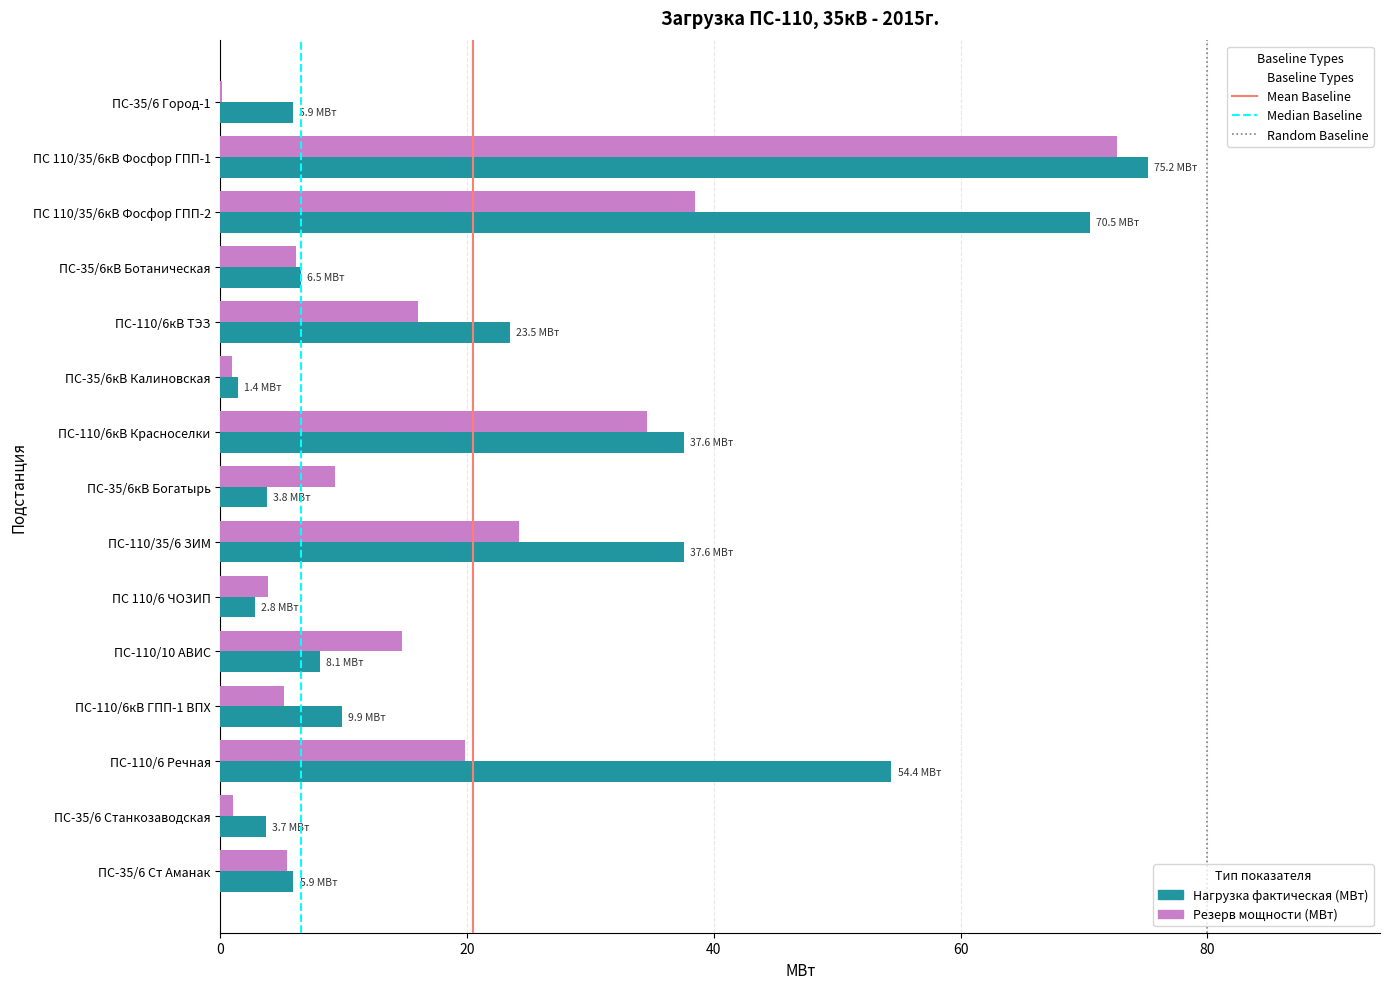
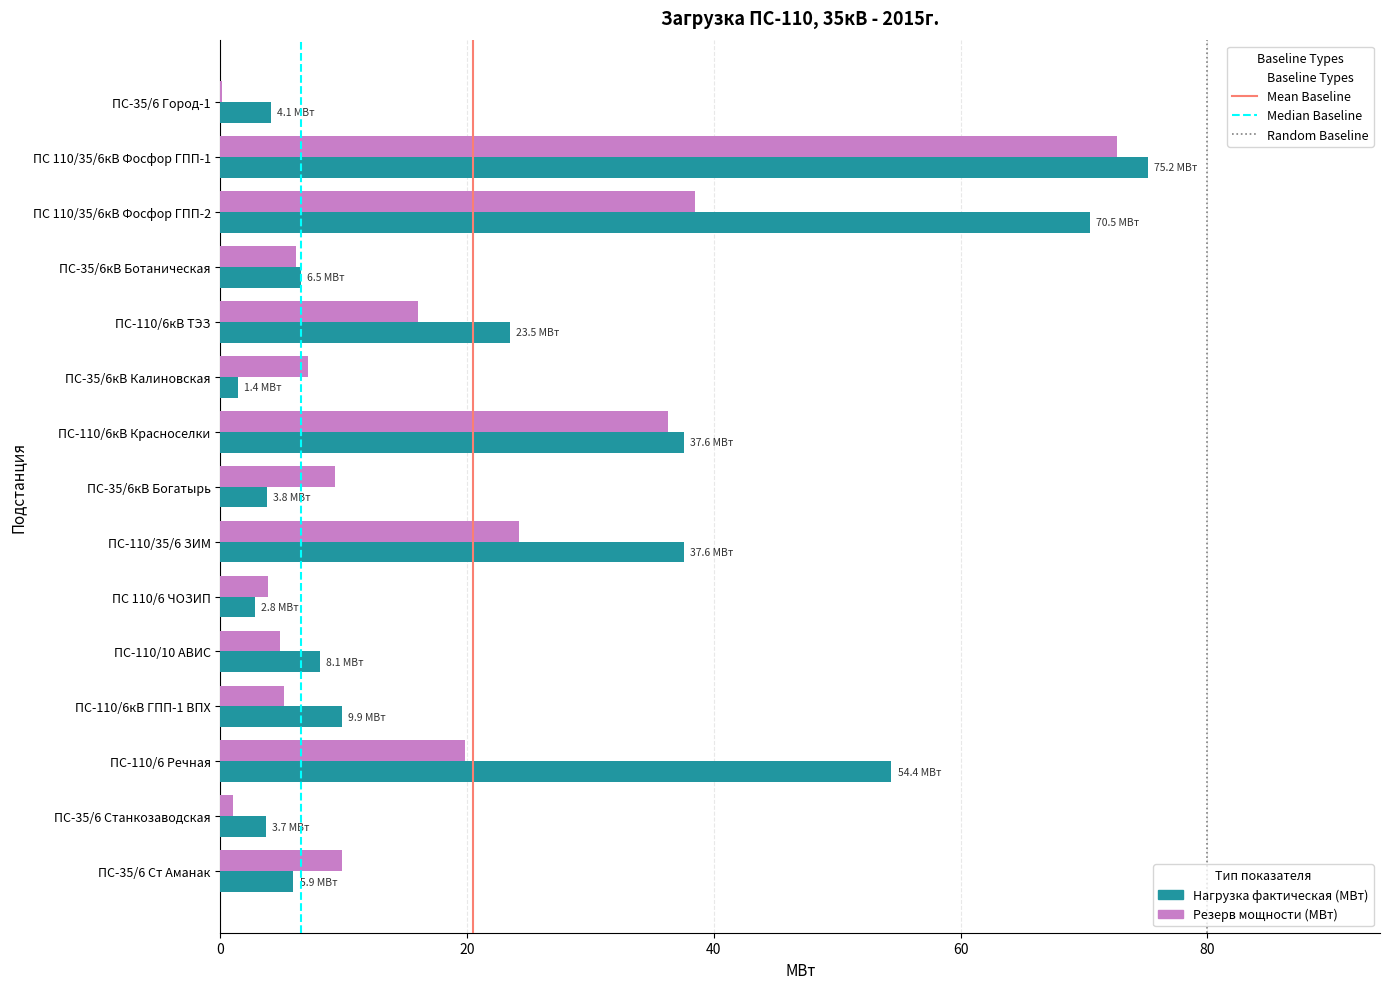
Нагрузка фактическая (МВт), ПС-35/6 Город-1: 5.9 -> 4.1
Резерв мощности (МВт), ПС-35/6кВ Калиновская: 0.9 -> 7.1
Резерв мощности (МВт), ПС-110/6кВ Красноселки: 34.6 -> 36.3
Резерв мощности (МВт), ПС-110/10 АВИС: 14.7 -> 4.8
Резерв мощности (МВт), ПС-35/6 Ст Аманак: 5.4 -> 9.8
